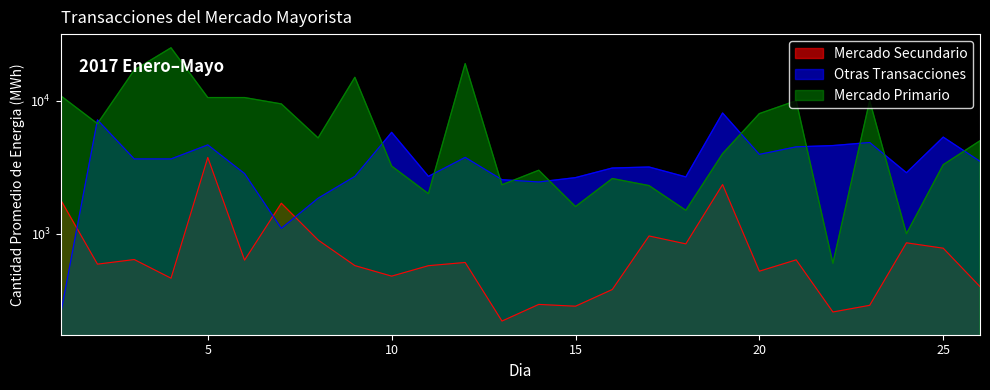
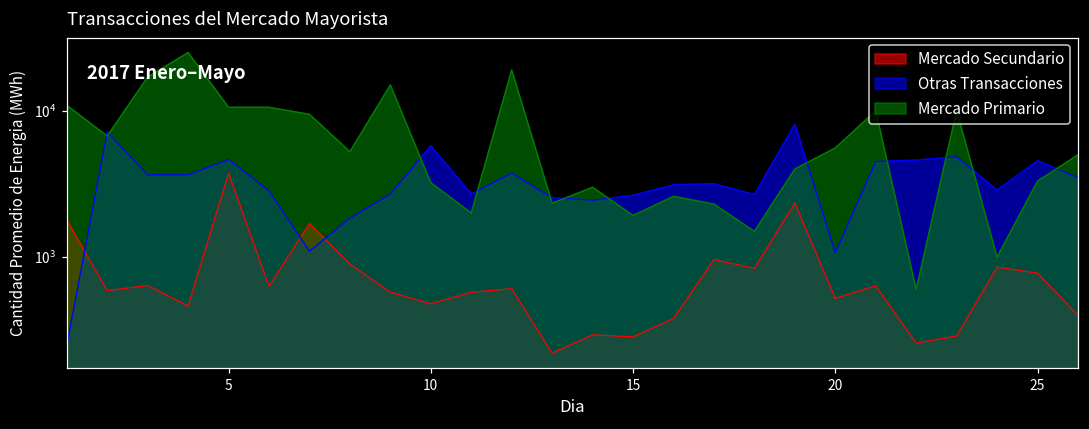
Mercado Primario, 15: 1600 -> 1900
Otras Transacciones, 20: 3900 -> 1100
Mercado Primario, 20: 8000 -> 5600
Otras Transacciones, 25: 5300 -> 4600
